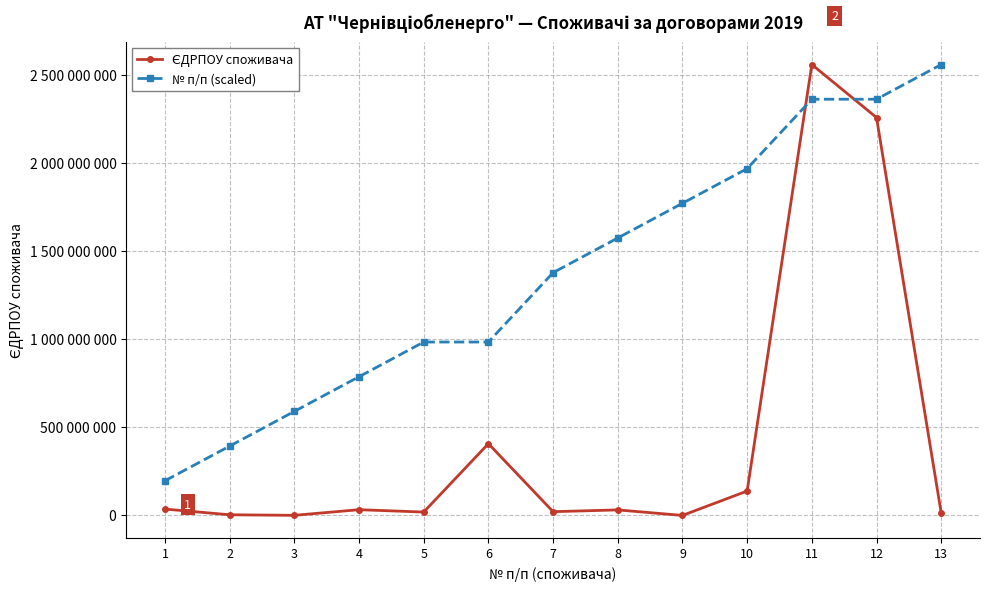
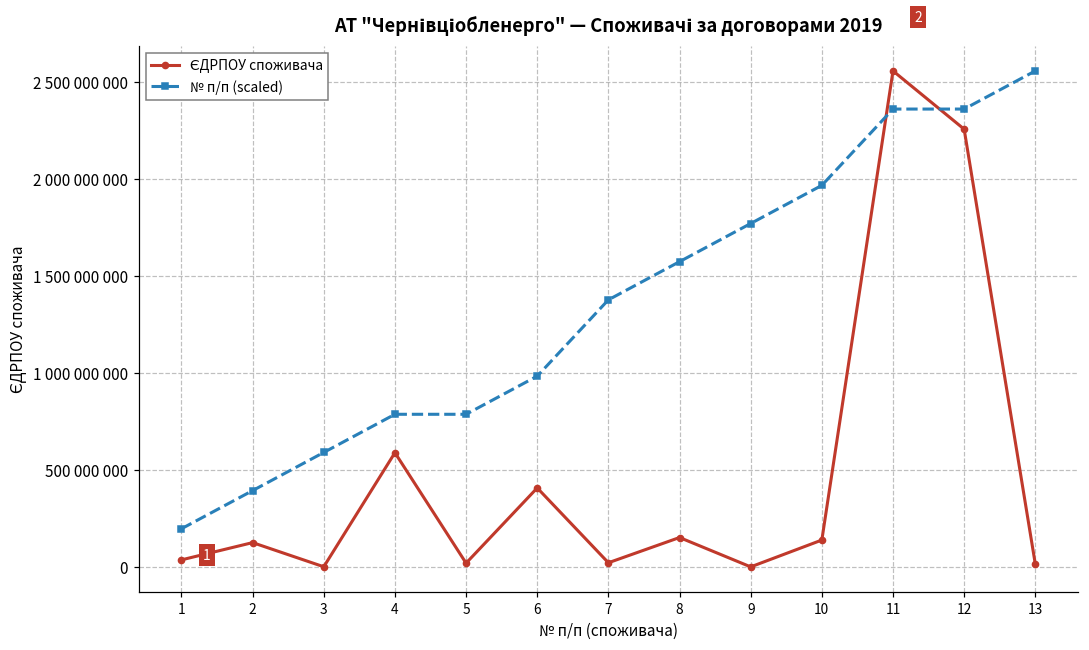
ЄДРПОУ споживача, 2: 0 -> 130000000
ЄДРПОУ споживача, 4: 30000000 -> 590000000
№ п/п (scaled), 5: 980000000 -> 790000000
ЄДРПОУ споживача, 8: 30000000 -> 150000000
